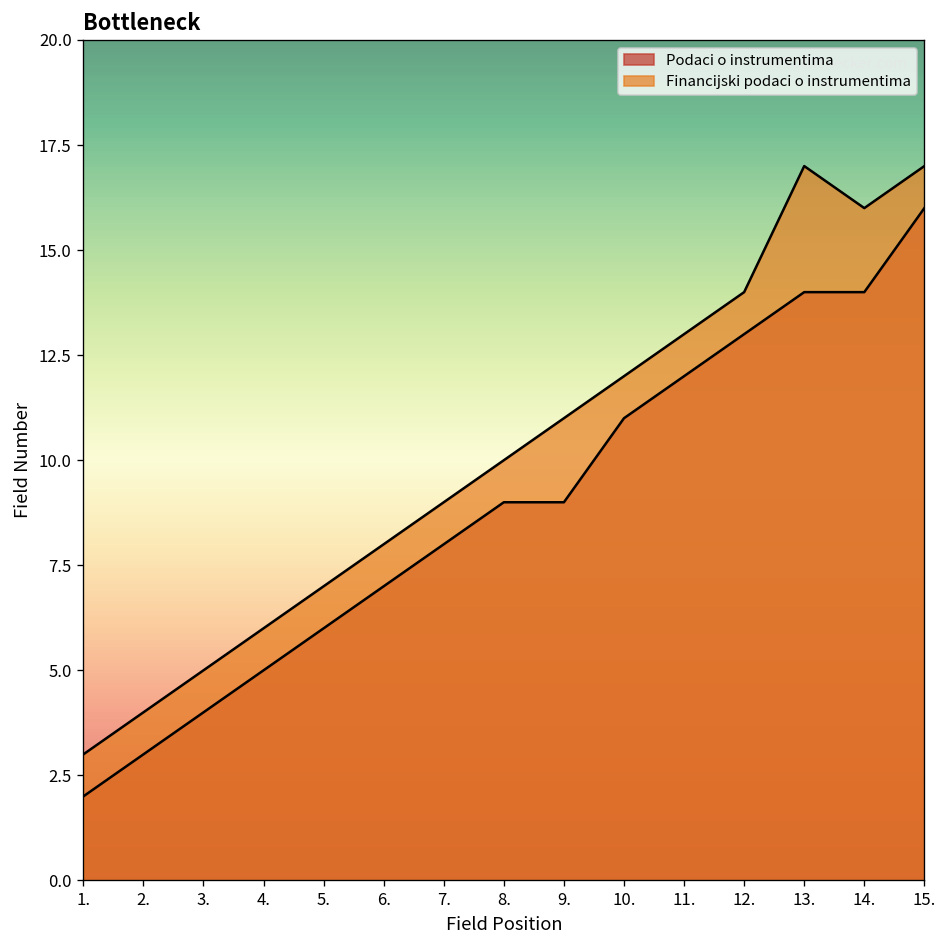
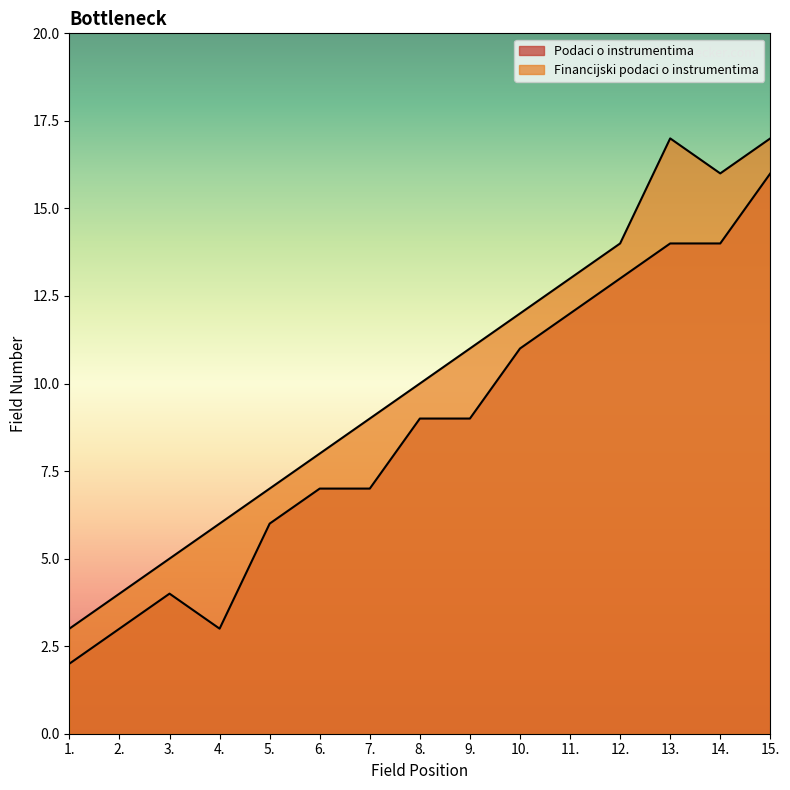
Podaci o instrumentima, 4.: 5 -> 3
Podaci o instrumentima, 7.: 8 -> 7
